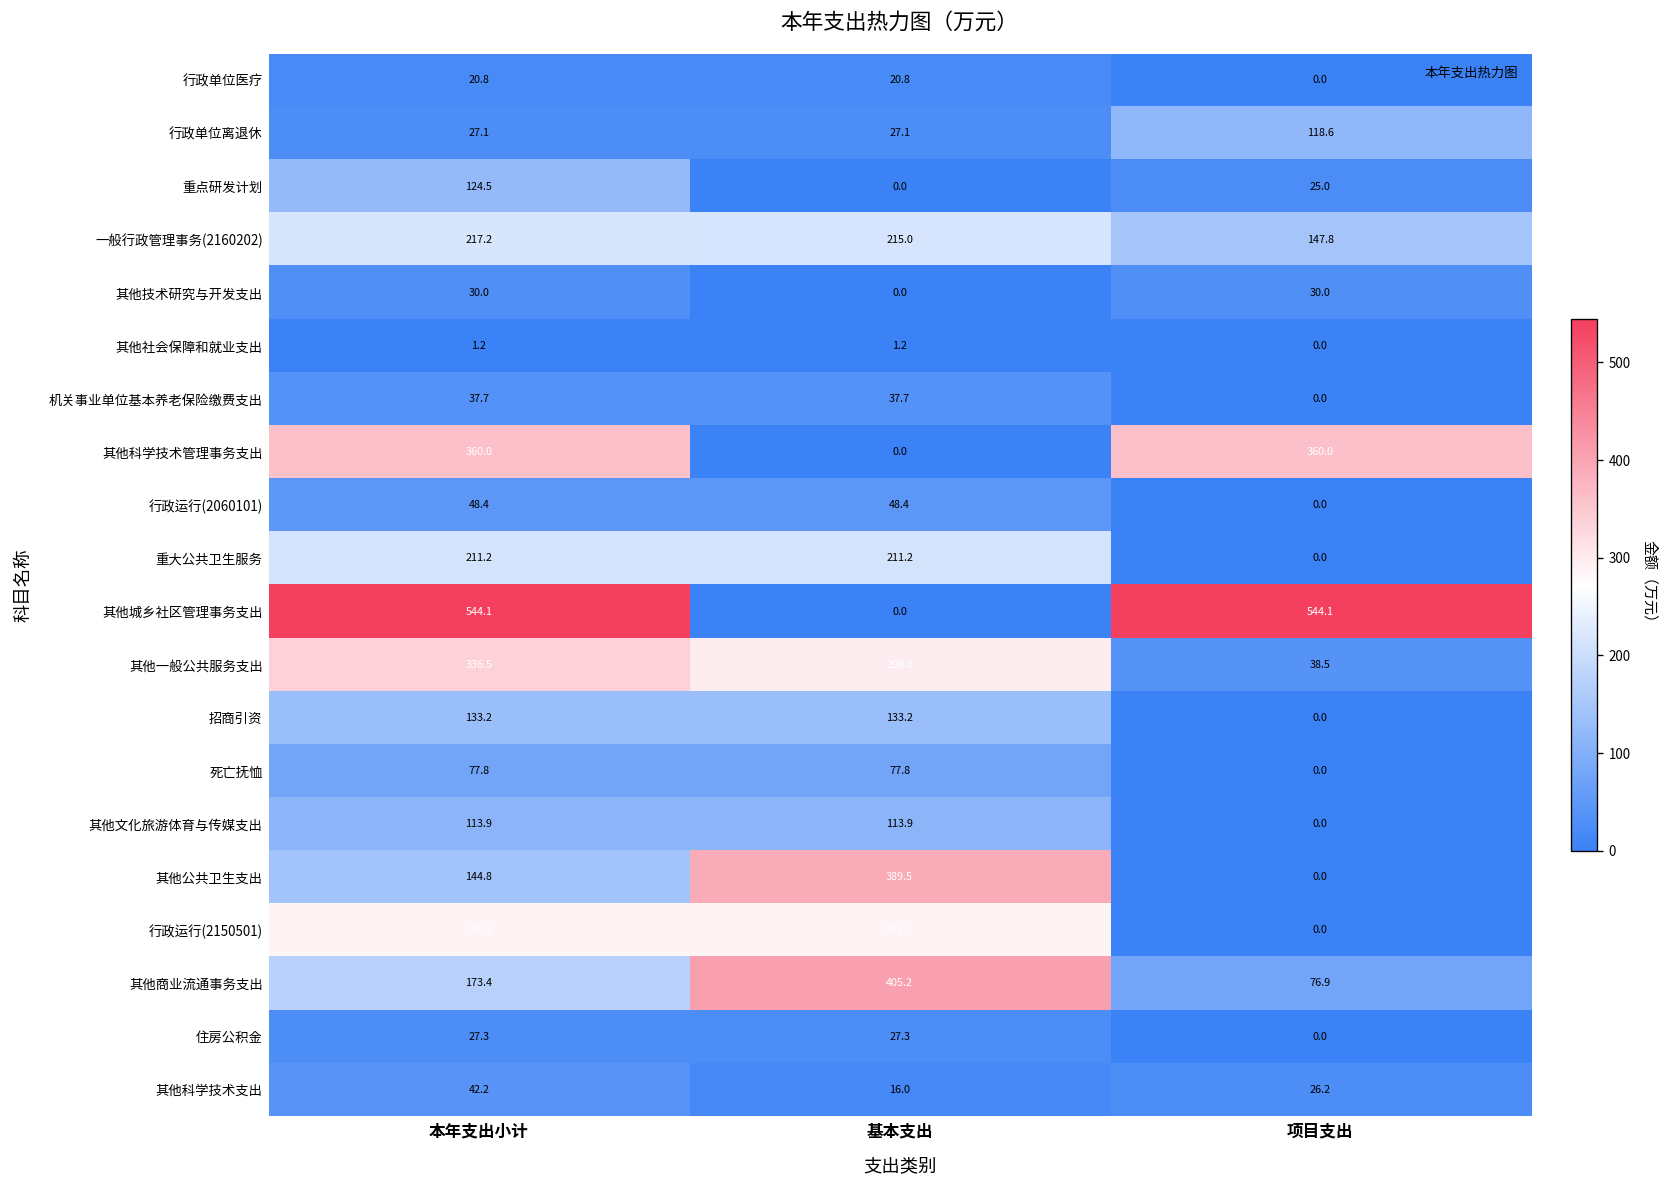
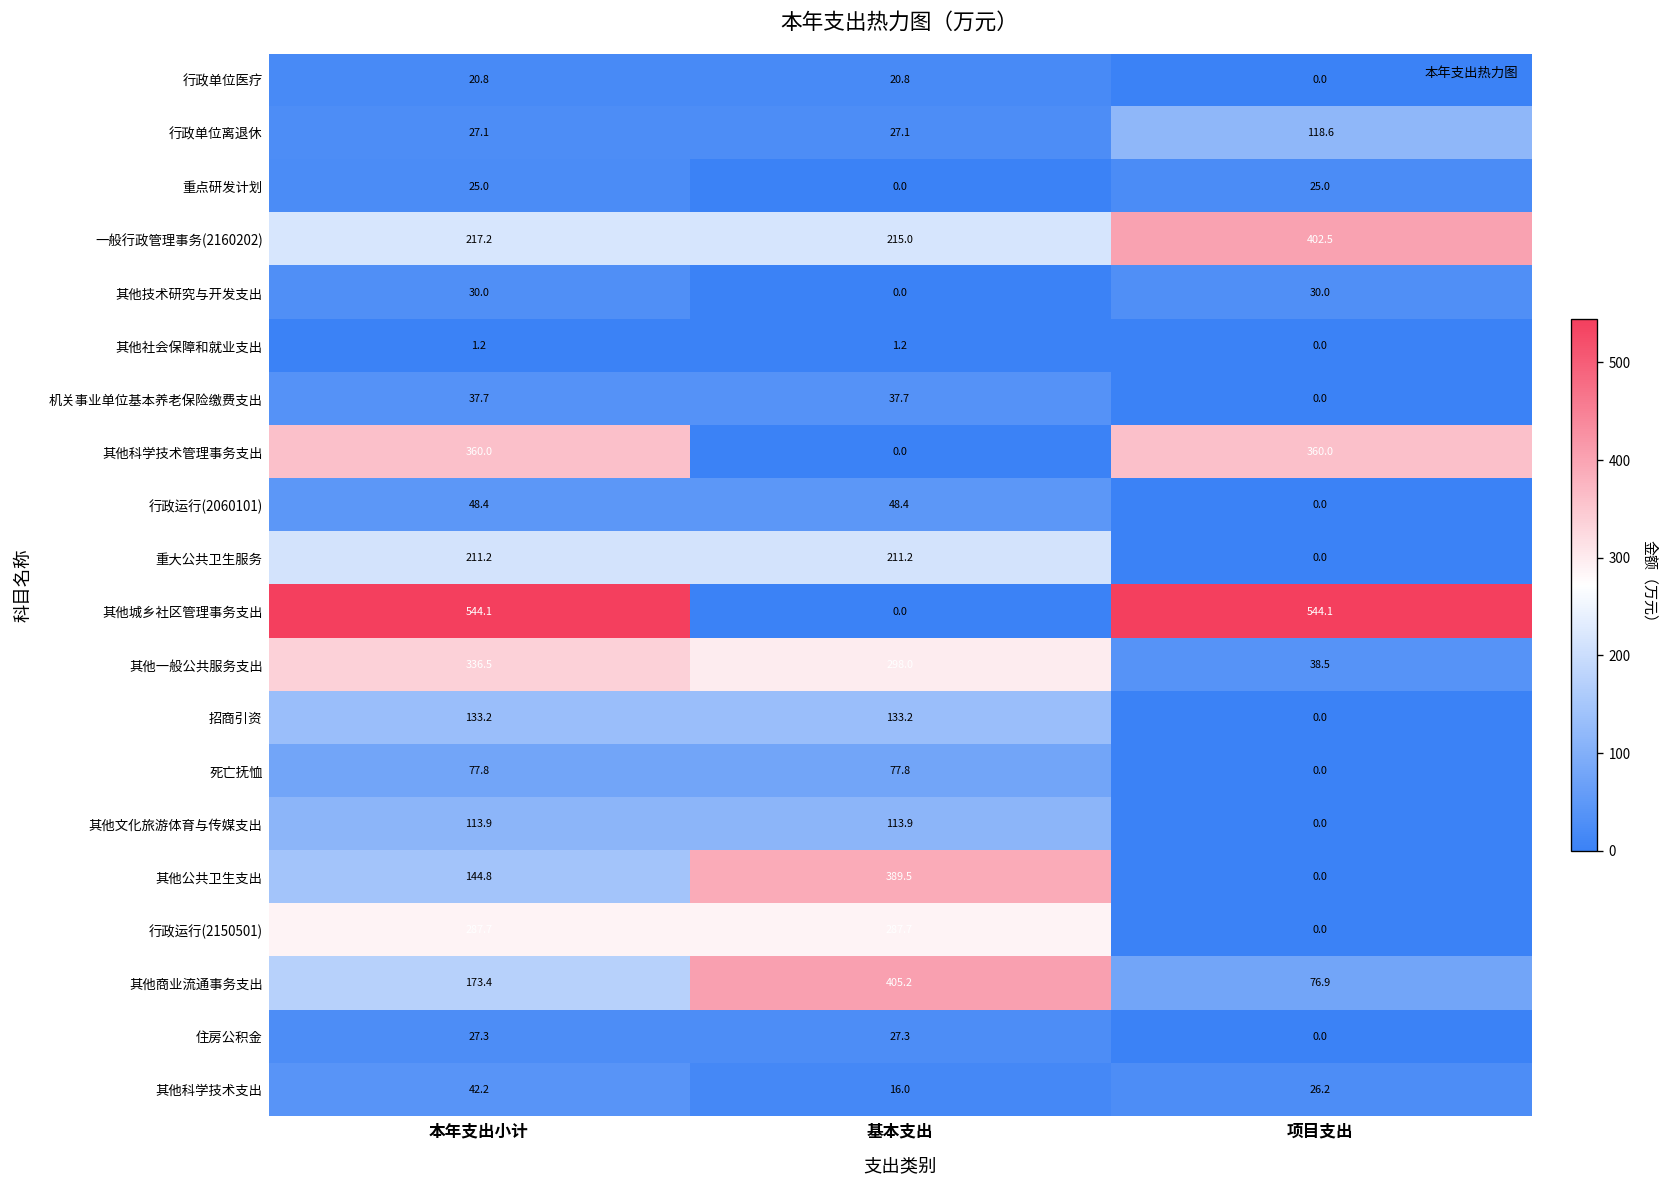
重点研发计划, 本年支出小计: 124.5 -> 25.0
一般行政管理事务(2160202), 项目支出: 147.8 -> 402.5
